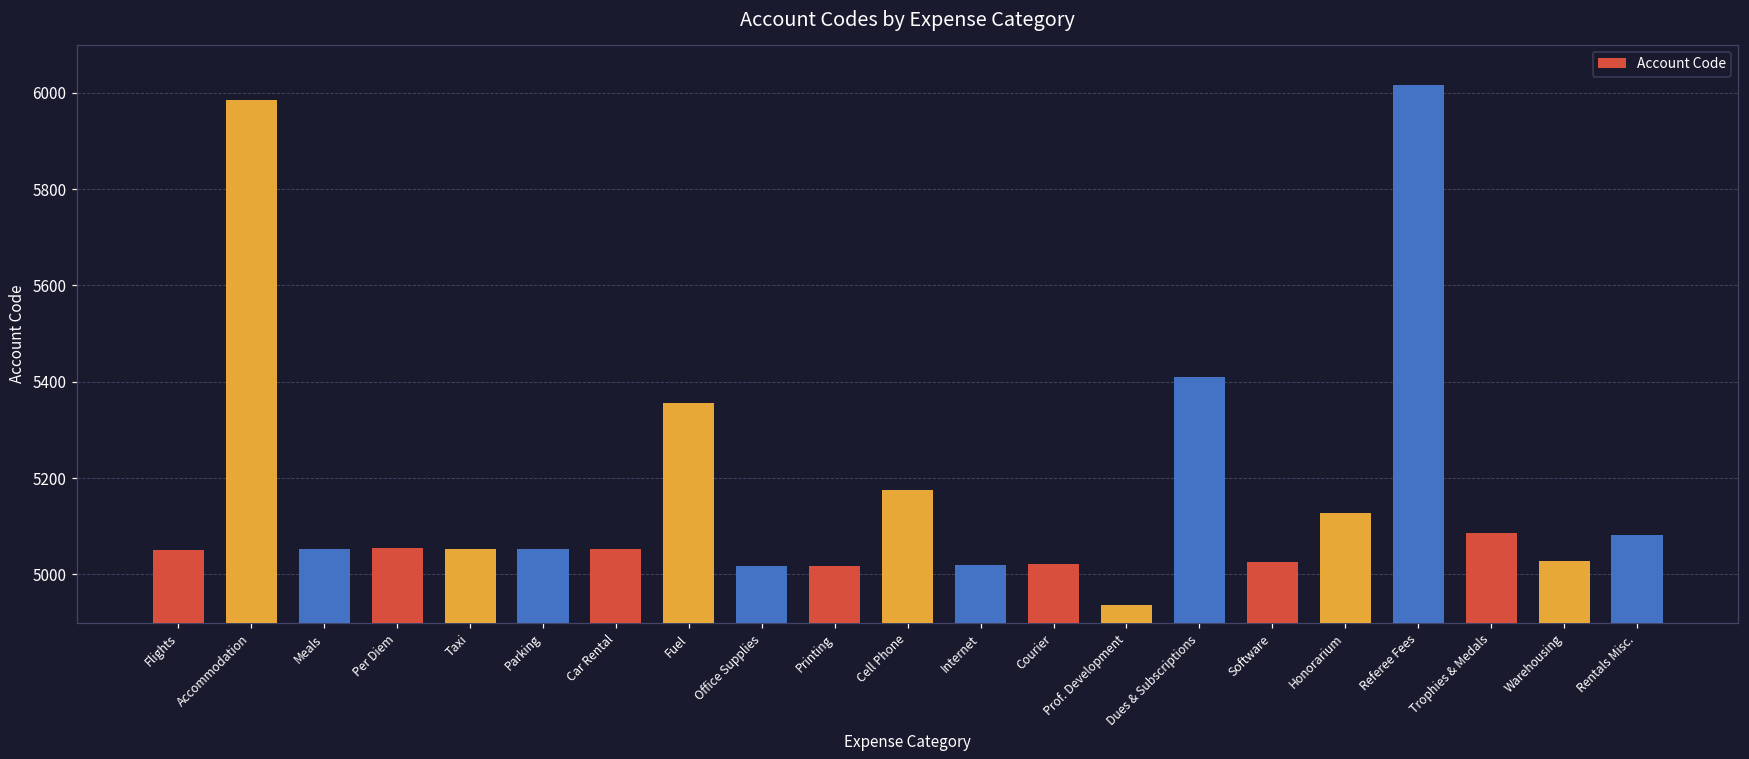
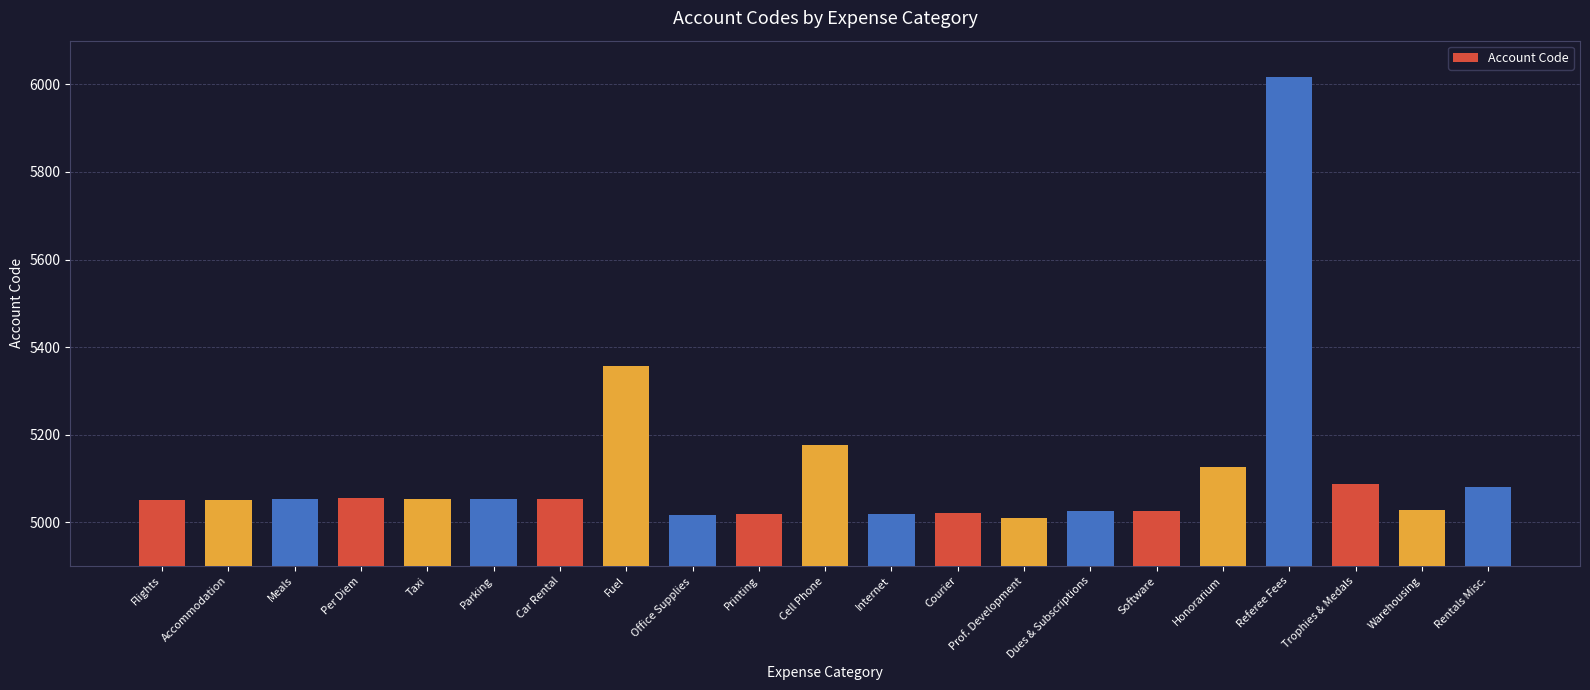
Accommodation: 5990 -> 5050
Prof. Development: 4940 -> 5010
Dues & Subscriptions: 5410 -> 5030
